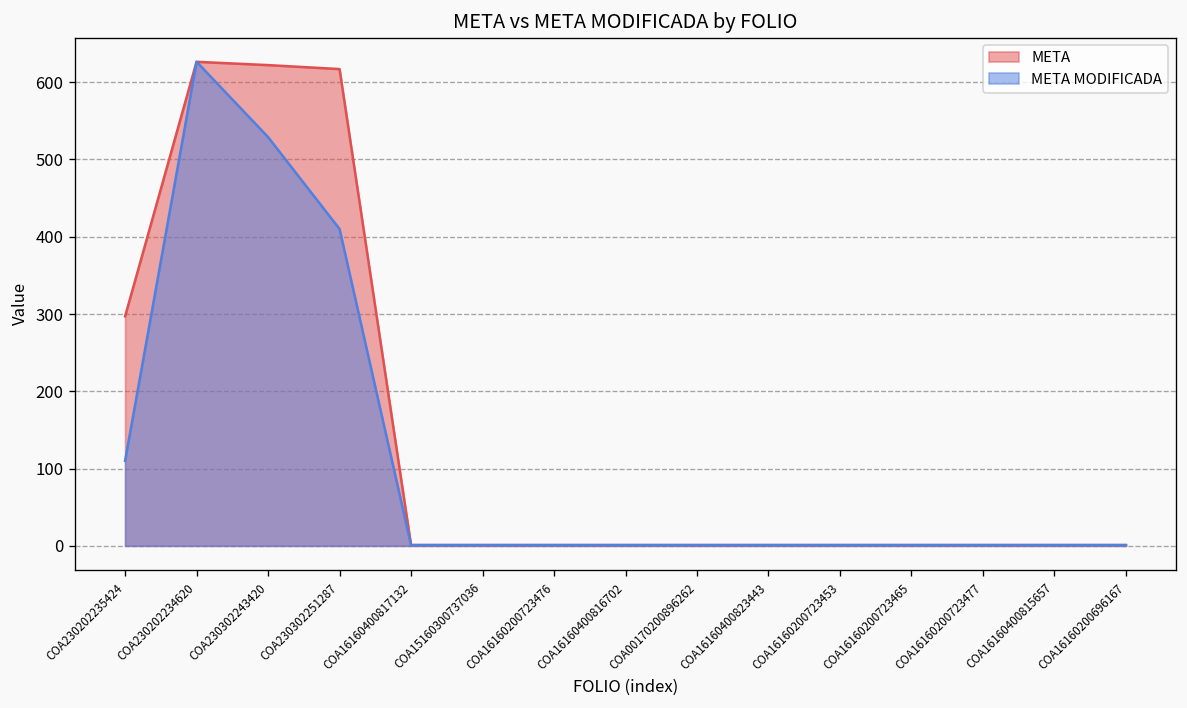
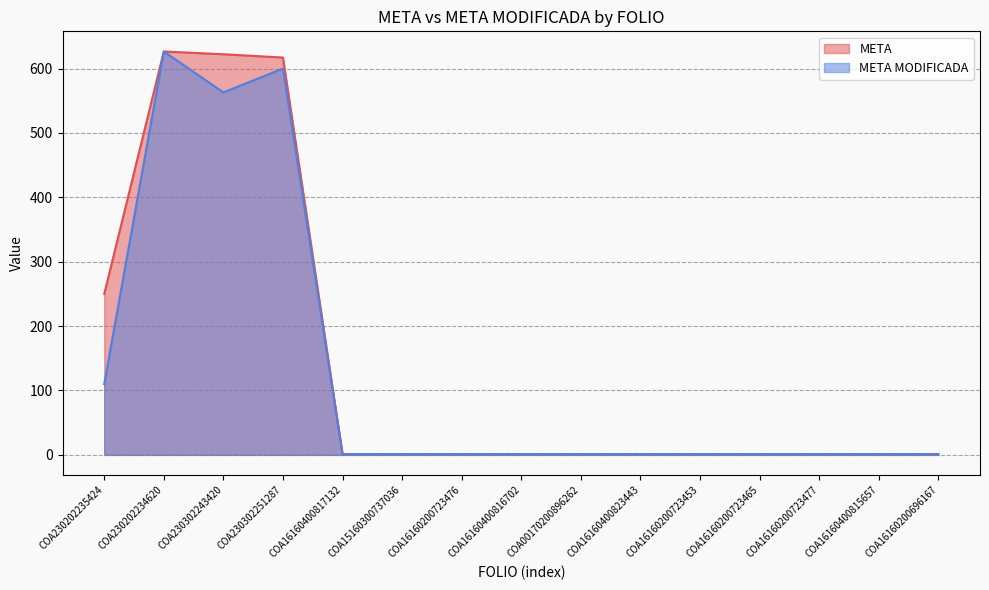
META, COA230202235424: 300 -> 250
META MODIFICADA, COA230302243420: 530 -> 560
META MODIFICADA, COA230302251287: 410 -> 600
